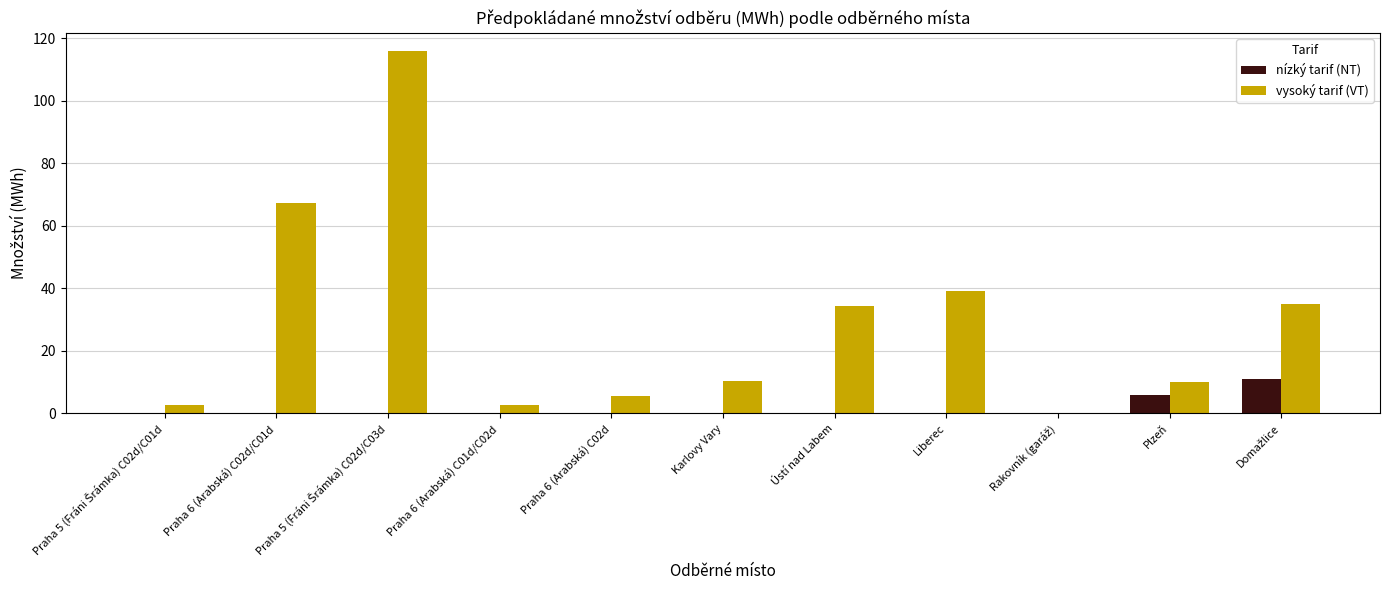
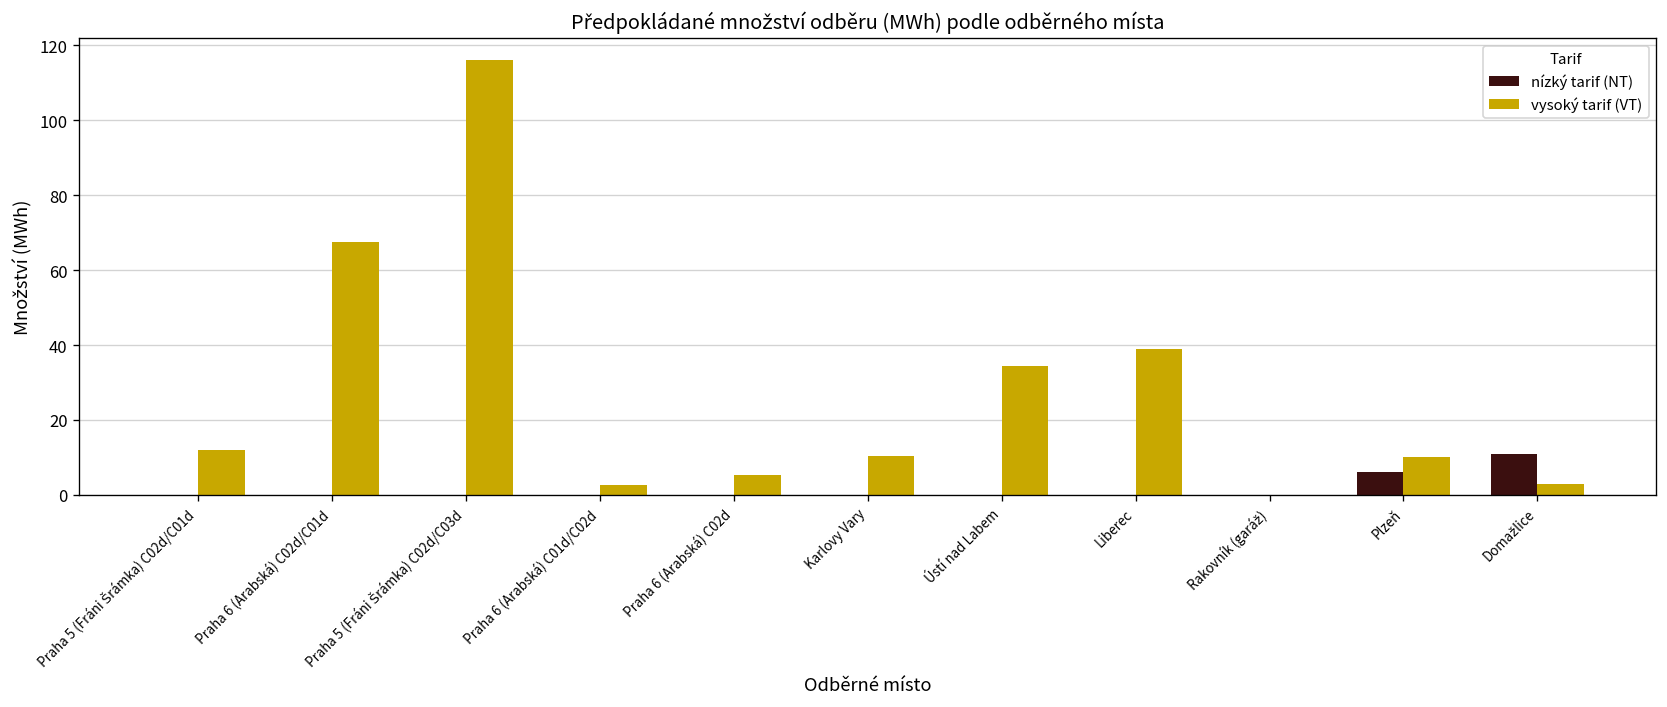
vysoký tarif (VT), Praha 5 (Fráni Šrámka) C02d/C01d: 3 -> 12
vysoký tarif (VT), Domažlice: 35 -> 3
